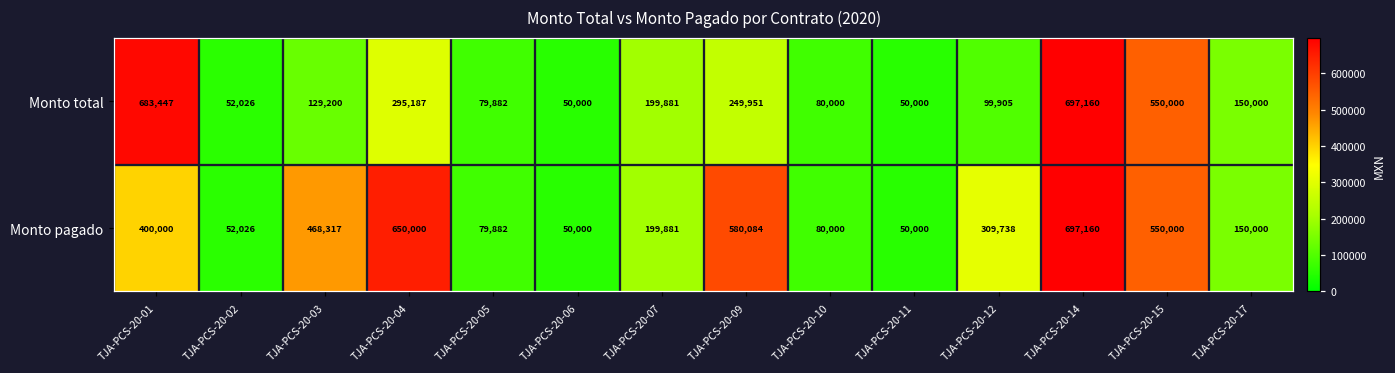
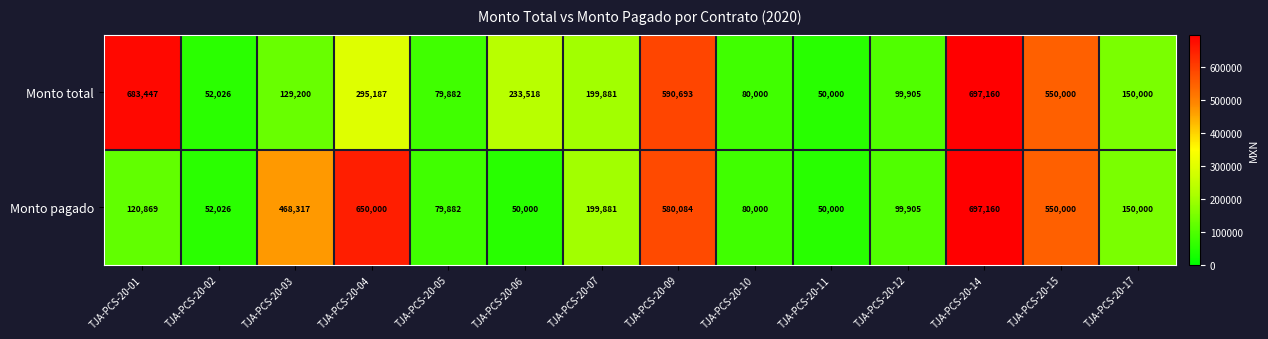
Monto total, TJA-PCS-20-06: 50,000 -> 233,518
Monto total, TJA-PCS-20-09: 249,951 -> 590,693
Monto pagado, TJA-PCS-20-01: 400,000 -> 120,869
Monto pagado, TJA-PCS-20-12: 309,738 -> 99,905
